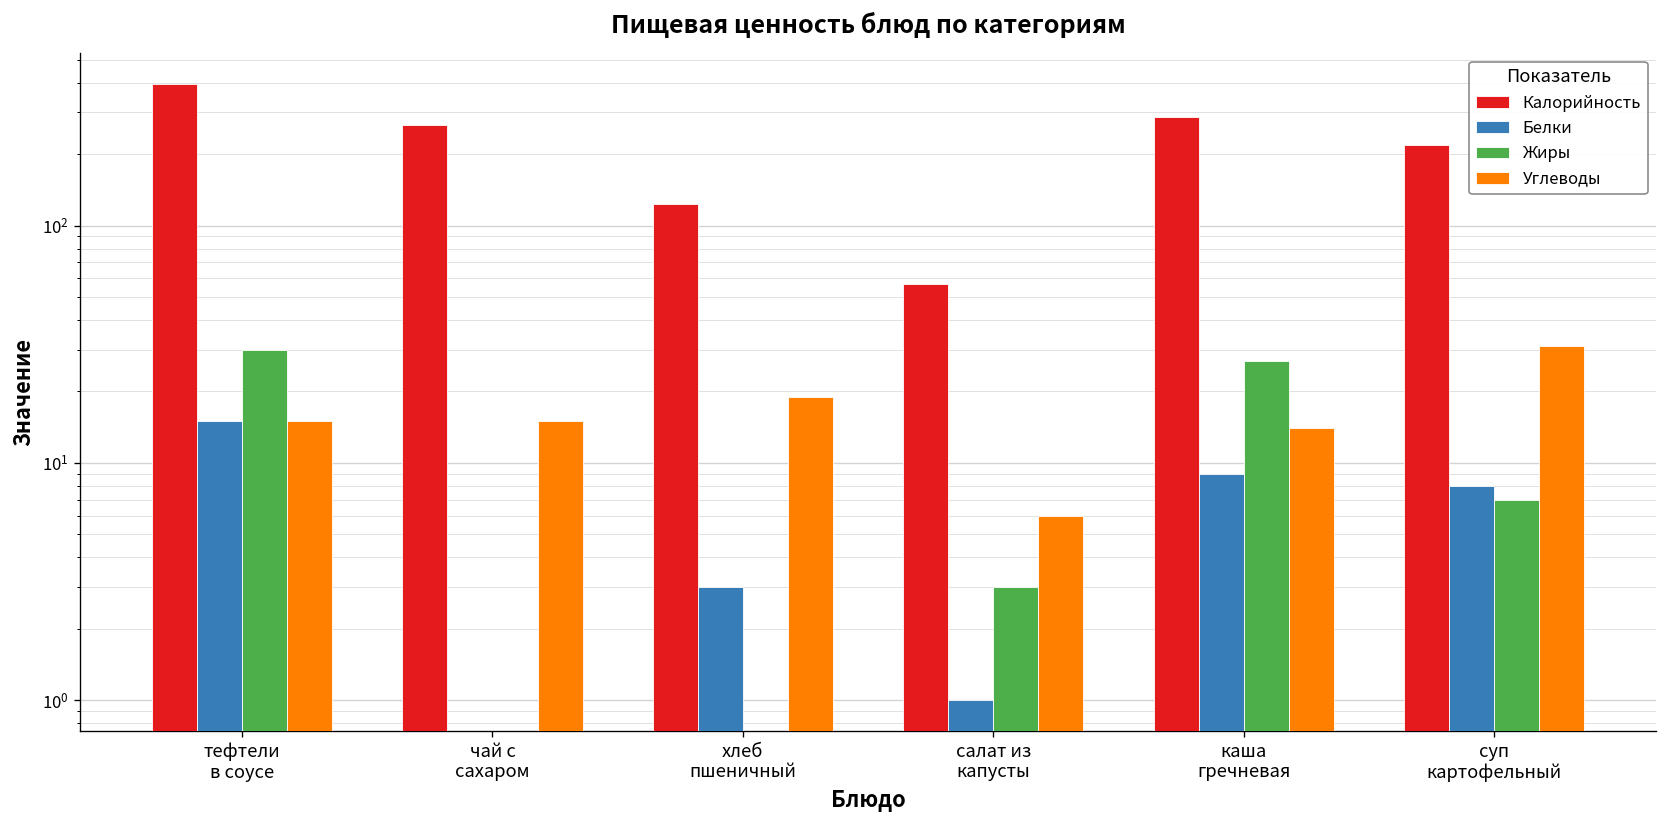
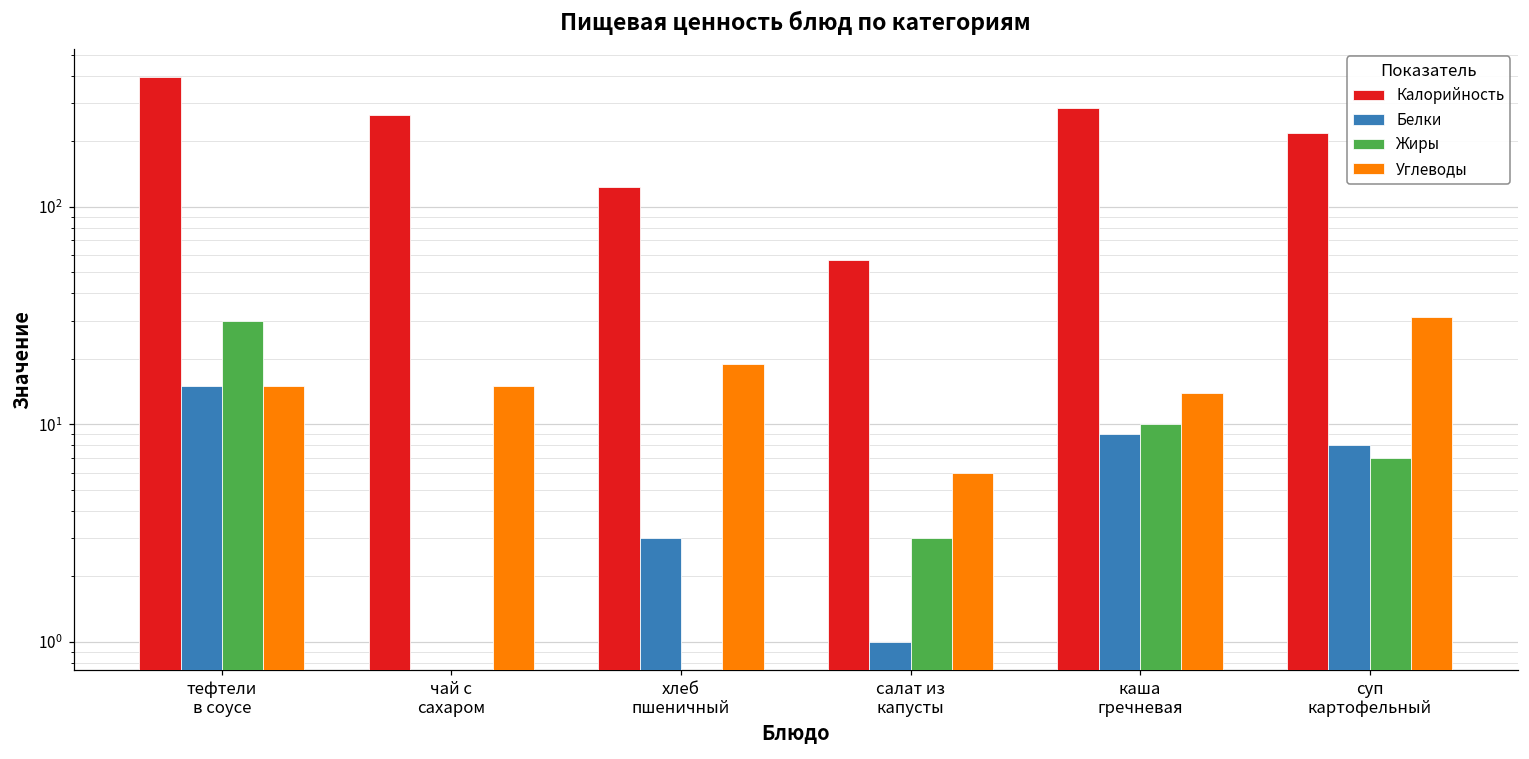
Жиры, каша гречневая: 27 -> 10
